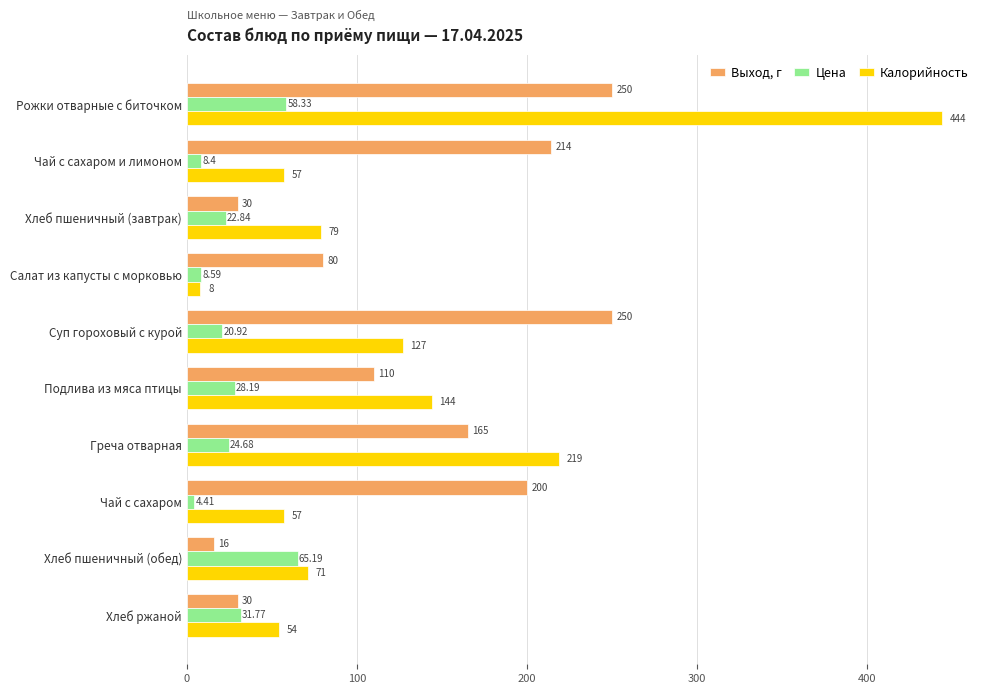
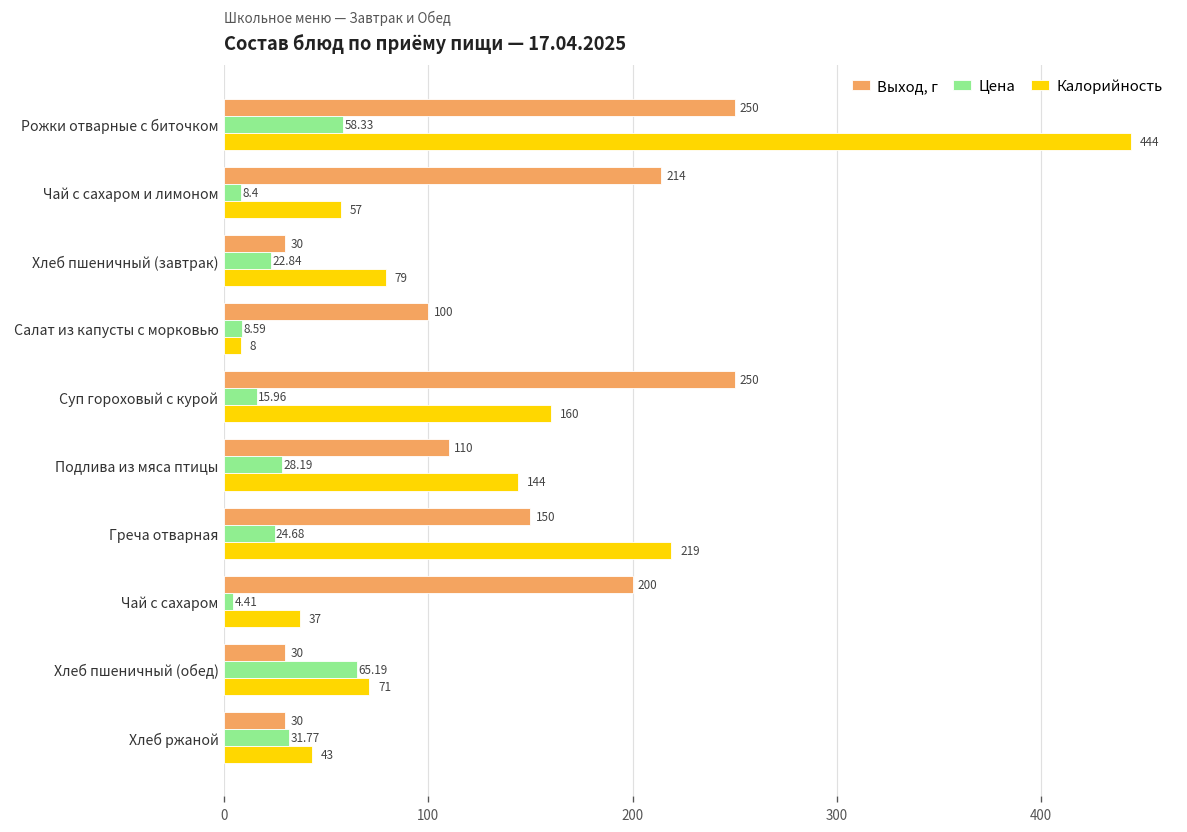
Выход, г, Салат из капусты с морковью: 80 -> 100
Цена, Суп гороховый с курой: 20.92 -> 15.96
Калорийность, Суп гороховый с курой: 127 -> 160
Выход, г, Греча отварная: 165 -> 150
Калорийность, Чай с сахаром: 57 -> 37
Выход, г, Хлеб пшеничный (обед): 16 -> 30
Калорийность, Хлеб ржаной: 54 -> 43
